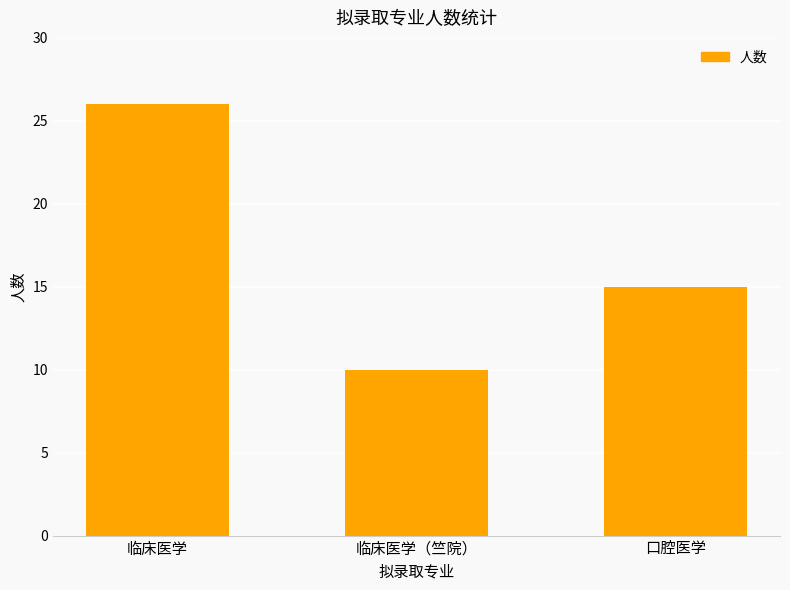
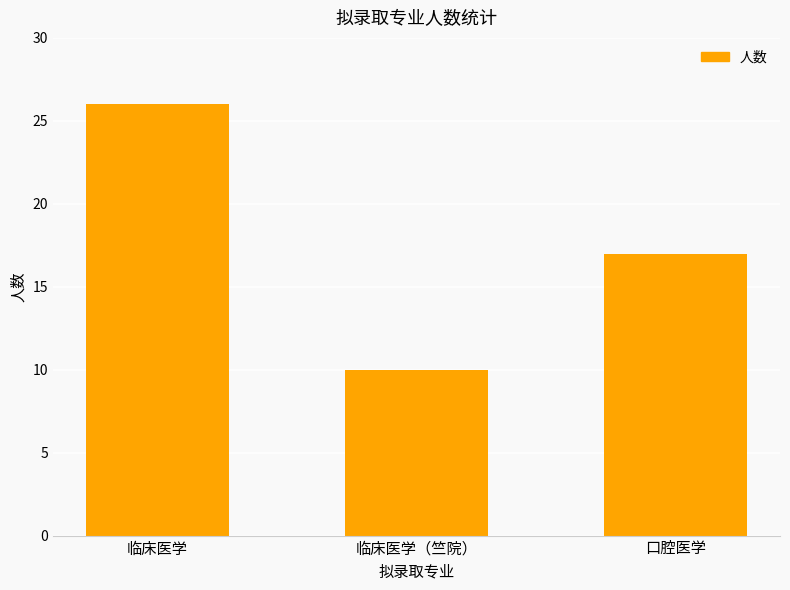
口腔医学: 15 -> 17
